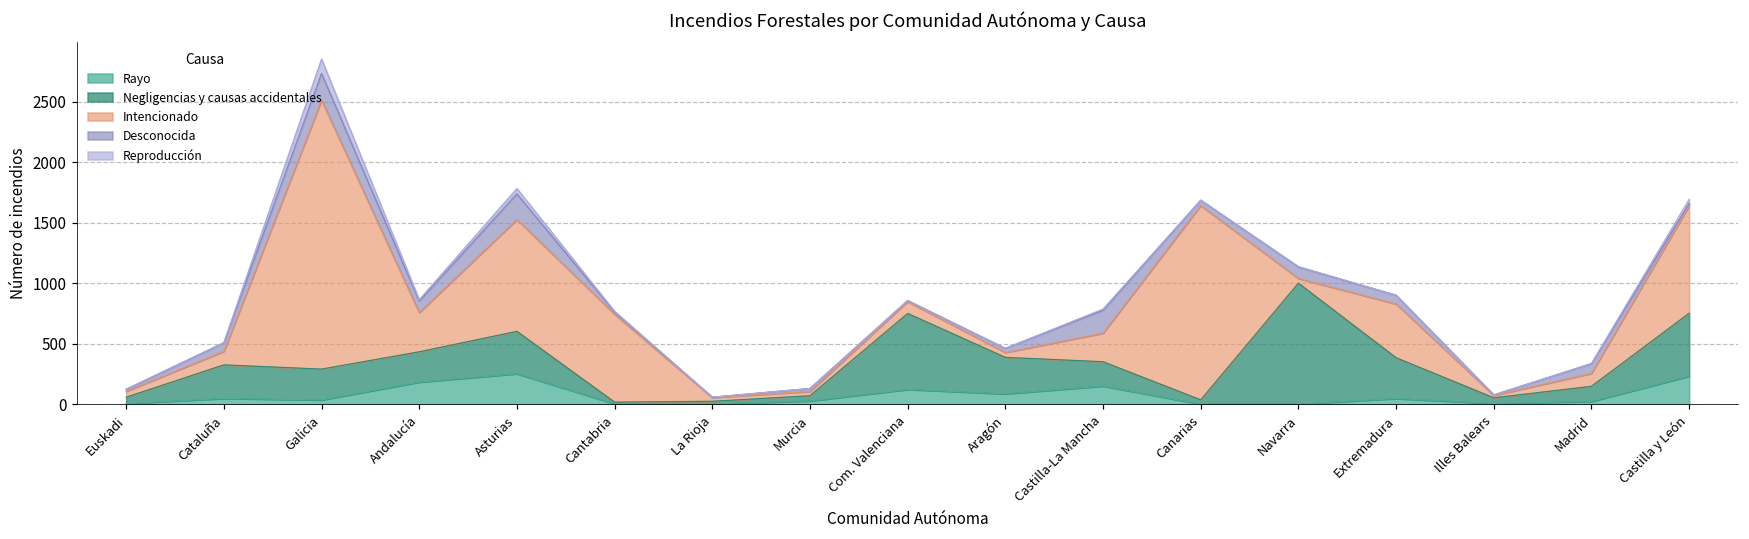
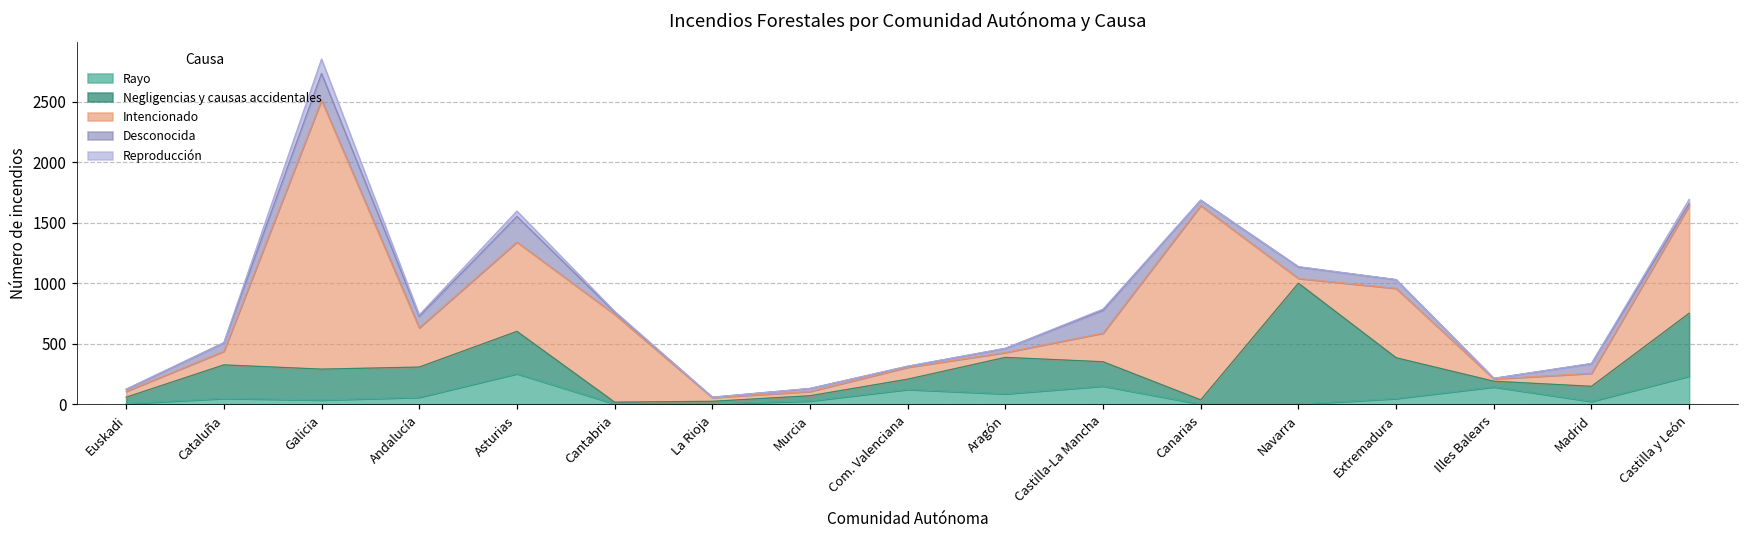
Rayo, Andalucía: 180 -> 60
Intencionado, Asturias: 920 -> 740
Negligencias y causas accidentales, Com. Valenciana: 630 -> 90
Intencionado, Extremadura: 440 -> 570
Rayo, Illes Balears: 10 -> 140
